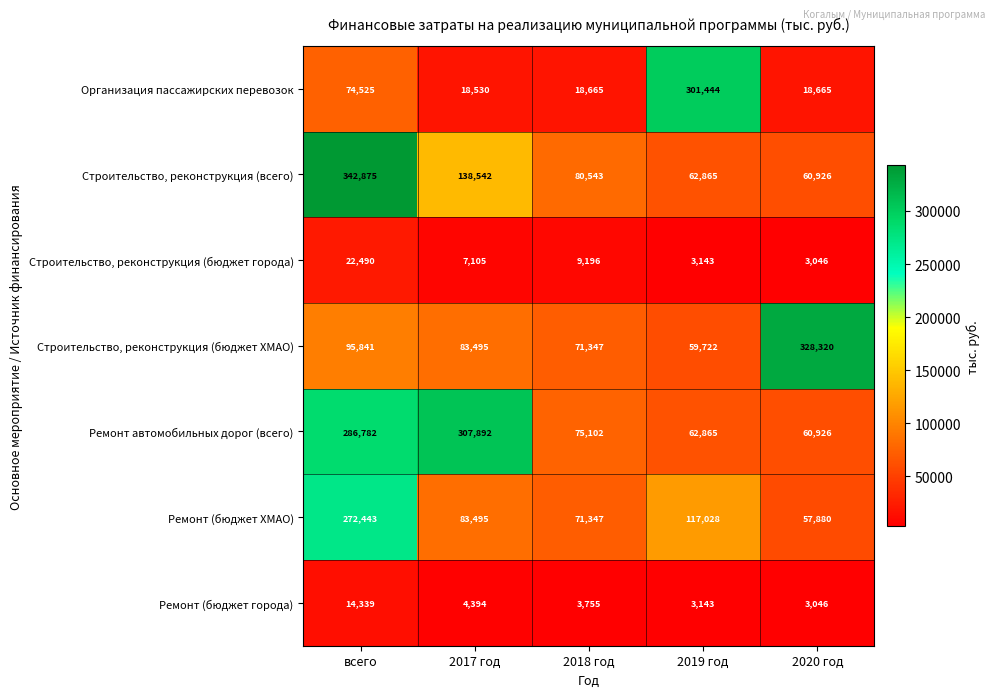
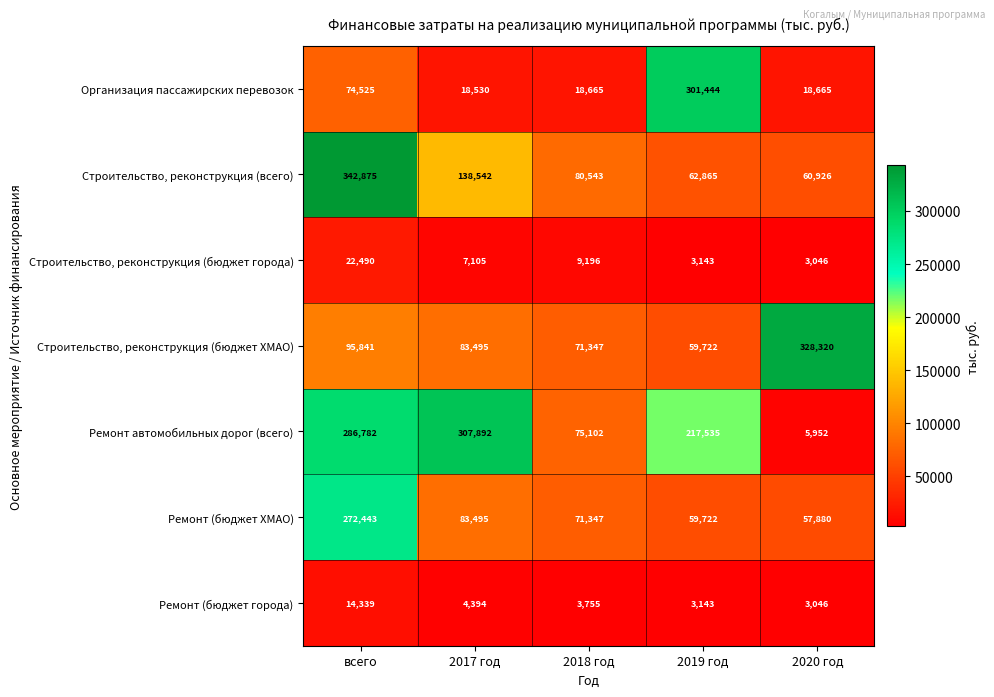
Ремонт автомобильных дорог (всего), 2019 год: 62,865 -> 217,535
Ремонт автомобильных дорог (всего), 2020 год: 60,926 -> 5,952
Ремонт (бюджет ХМАО), 2019 год: 117,028 -> 59,722
